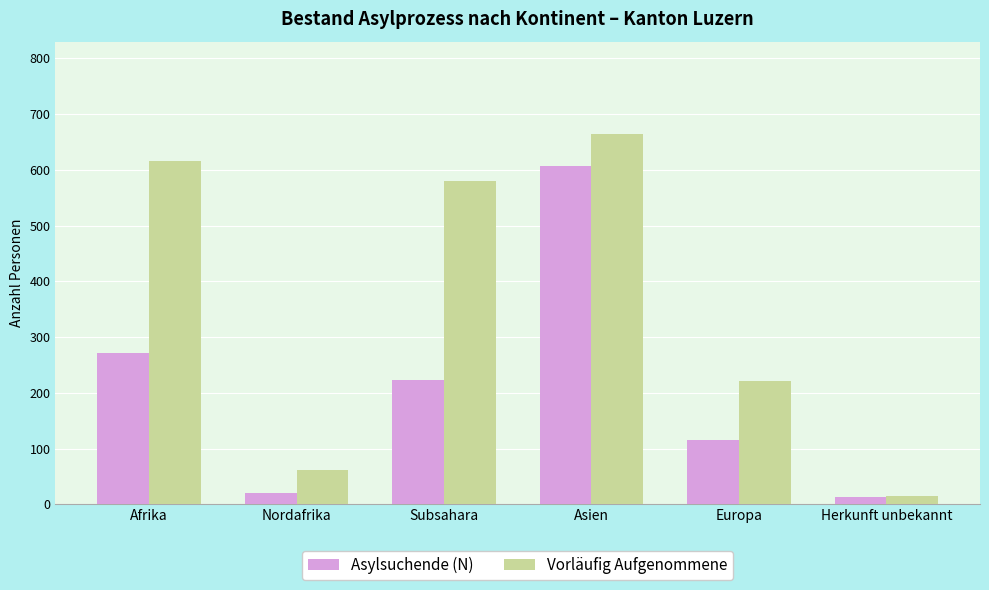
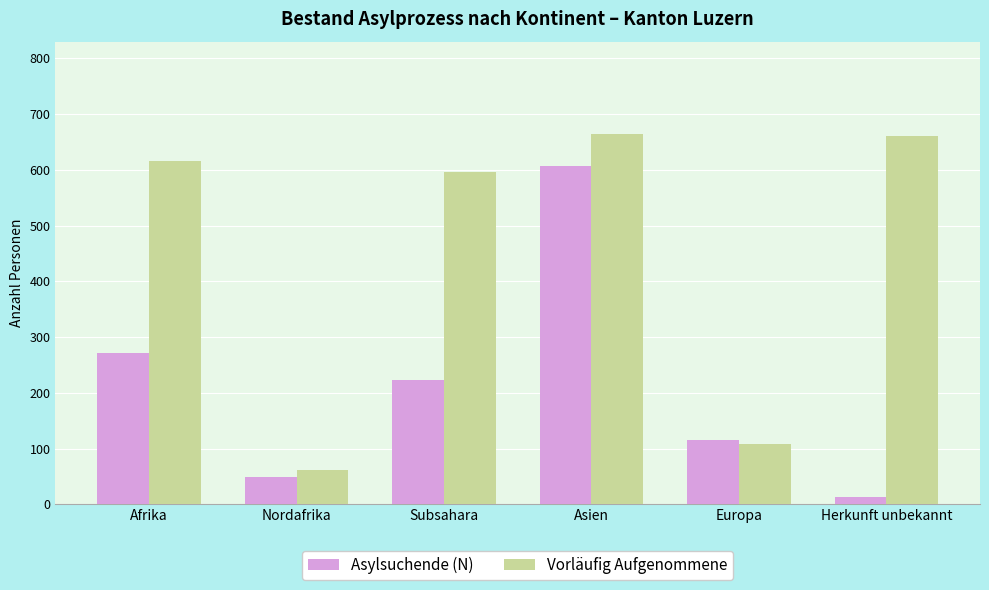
Asylsuchende (N), Nordafrika: 20 -> 50
Vorläufig Aufgenommene, Subsahara: 580 -> 600
Vorläufig Aufgenommene, Europa: 220 -> 110
Vorläufig Aufgenommene, Herkunft unbekannt: 20 -> 660
